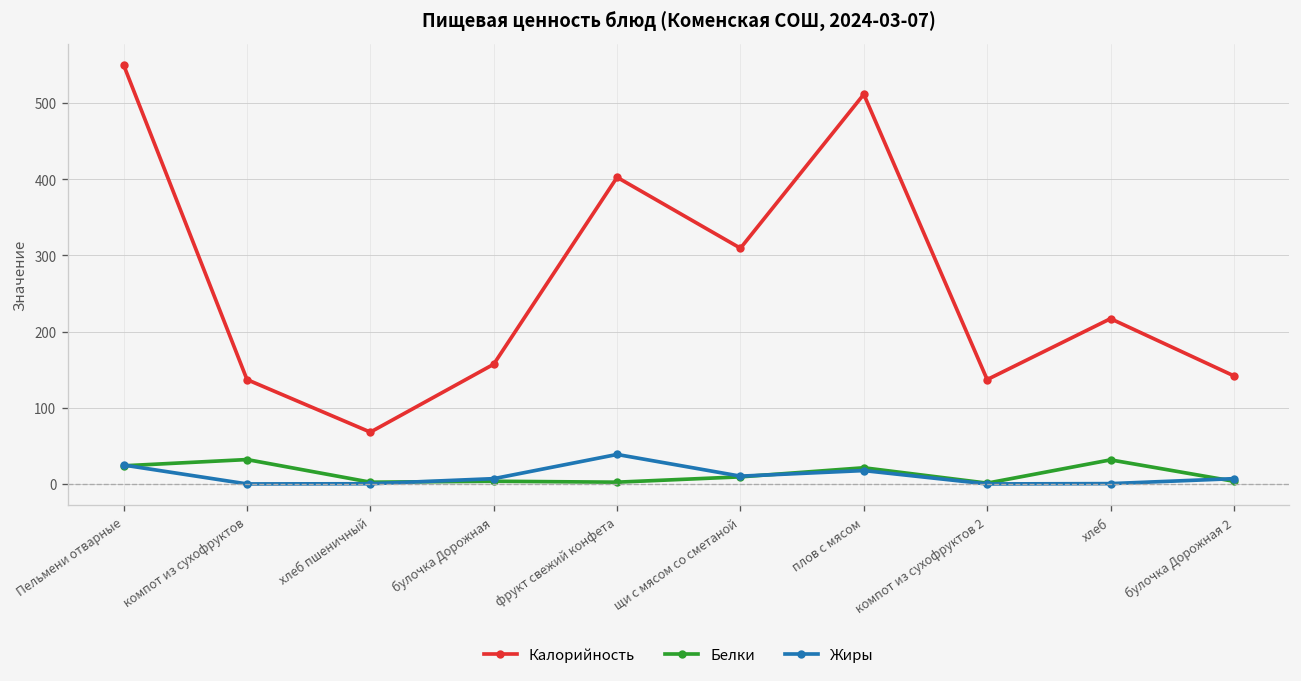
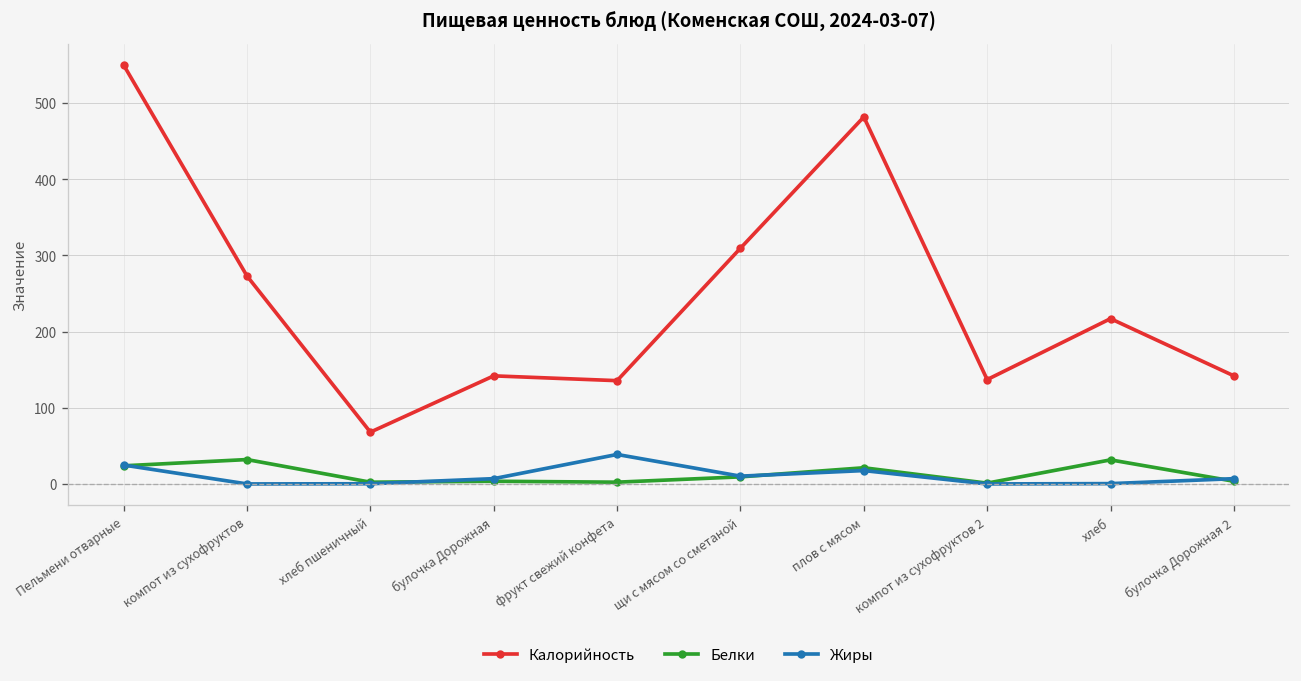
Калорийность, компот из сухофруктов: 140 -> 270
Калорийность, булочка Дорожная: 160 -> 140
Калорийность, фрукт свежий конфета: 400 -> 140
Калорийность, плов с мясом: 510 -> 480
